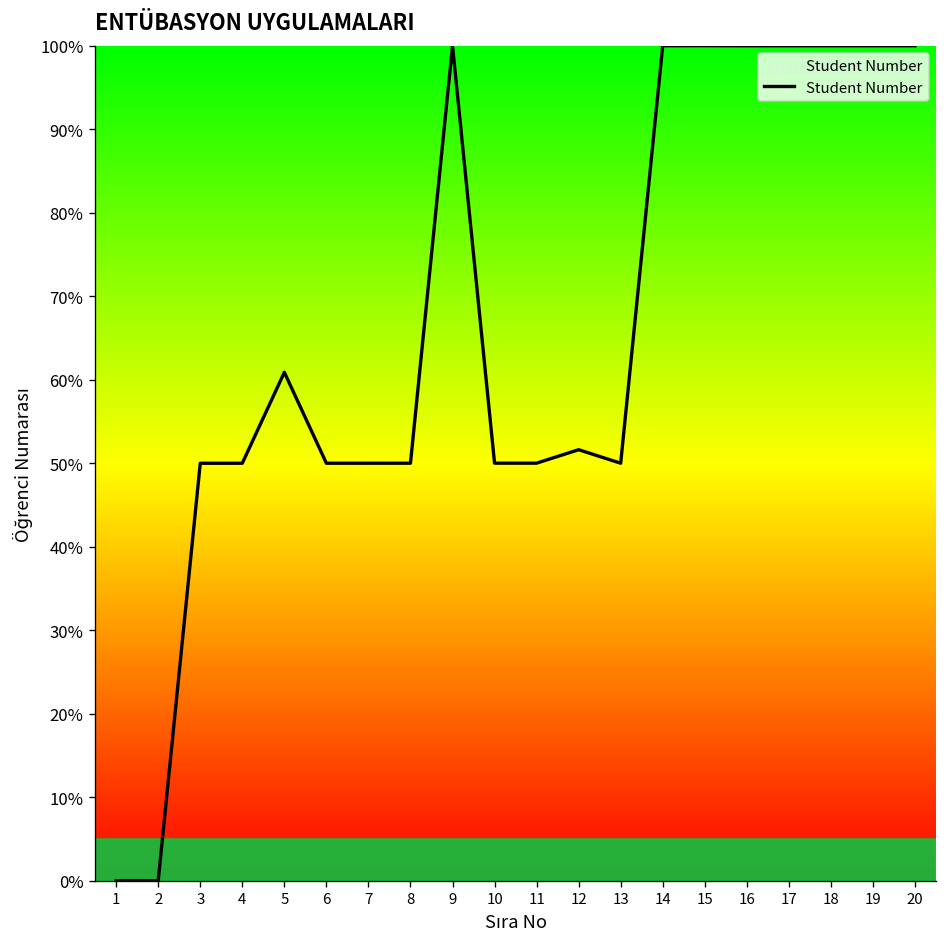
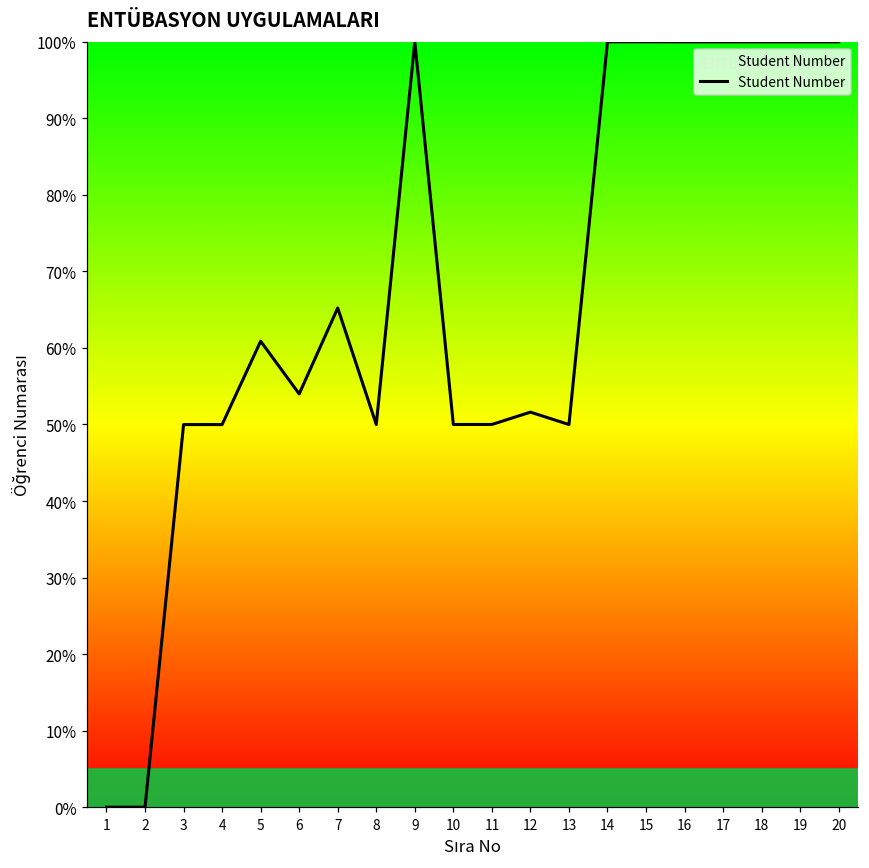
6: 50% -> 54%
7: 50% -> 65%
